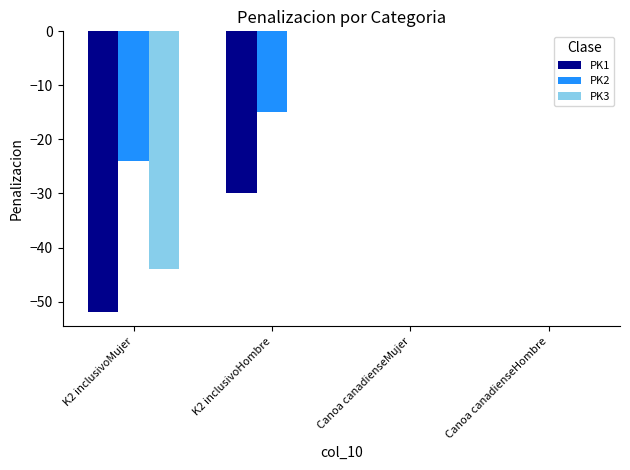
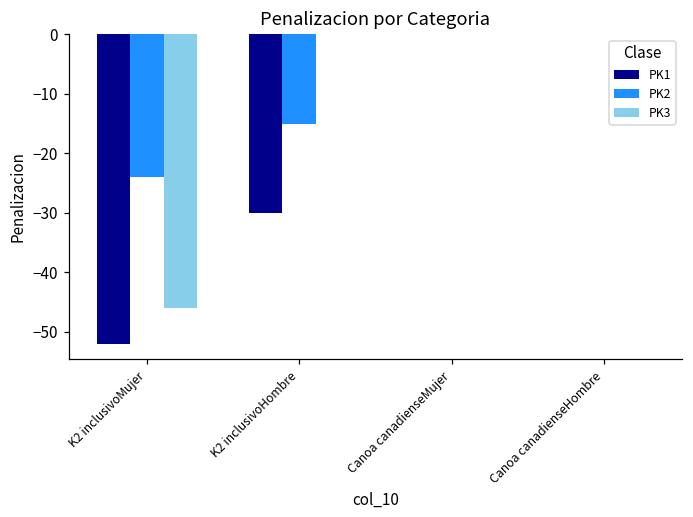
PK3, K2 inclusivoMujer: -44 -> -46
